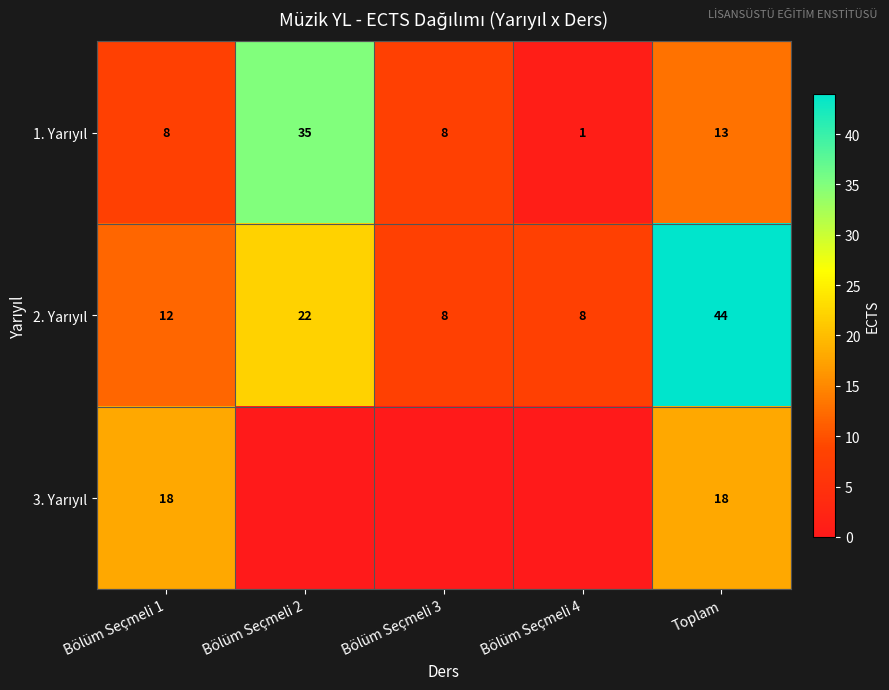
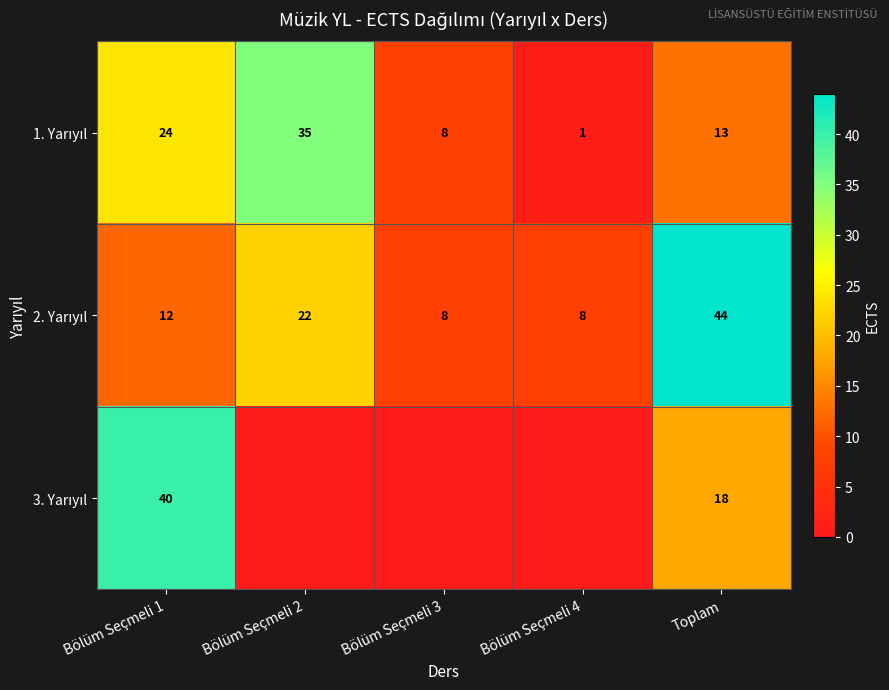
1. Yarıyıl, Bölüm Seçmeli 1: 8 -> 24
3. Yarıyıl, Bölüm Seçmeli 1: 18 -> 40
